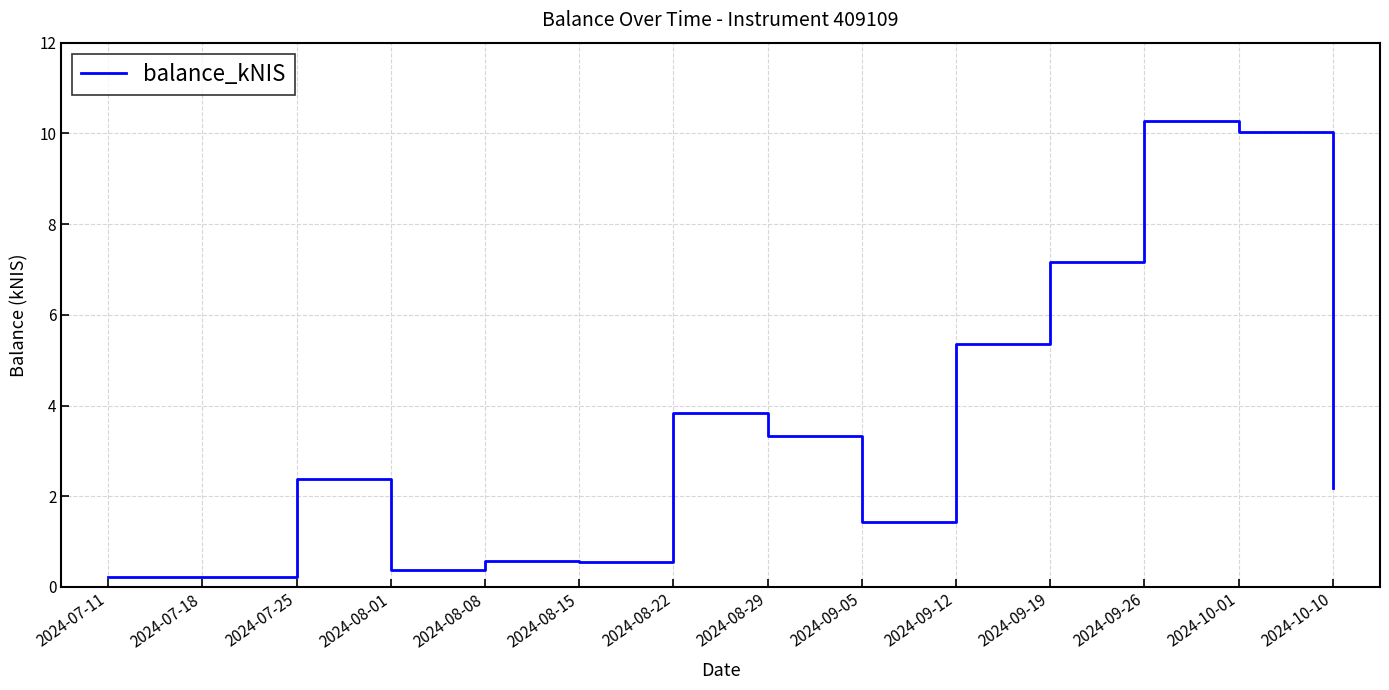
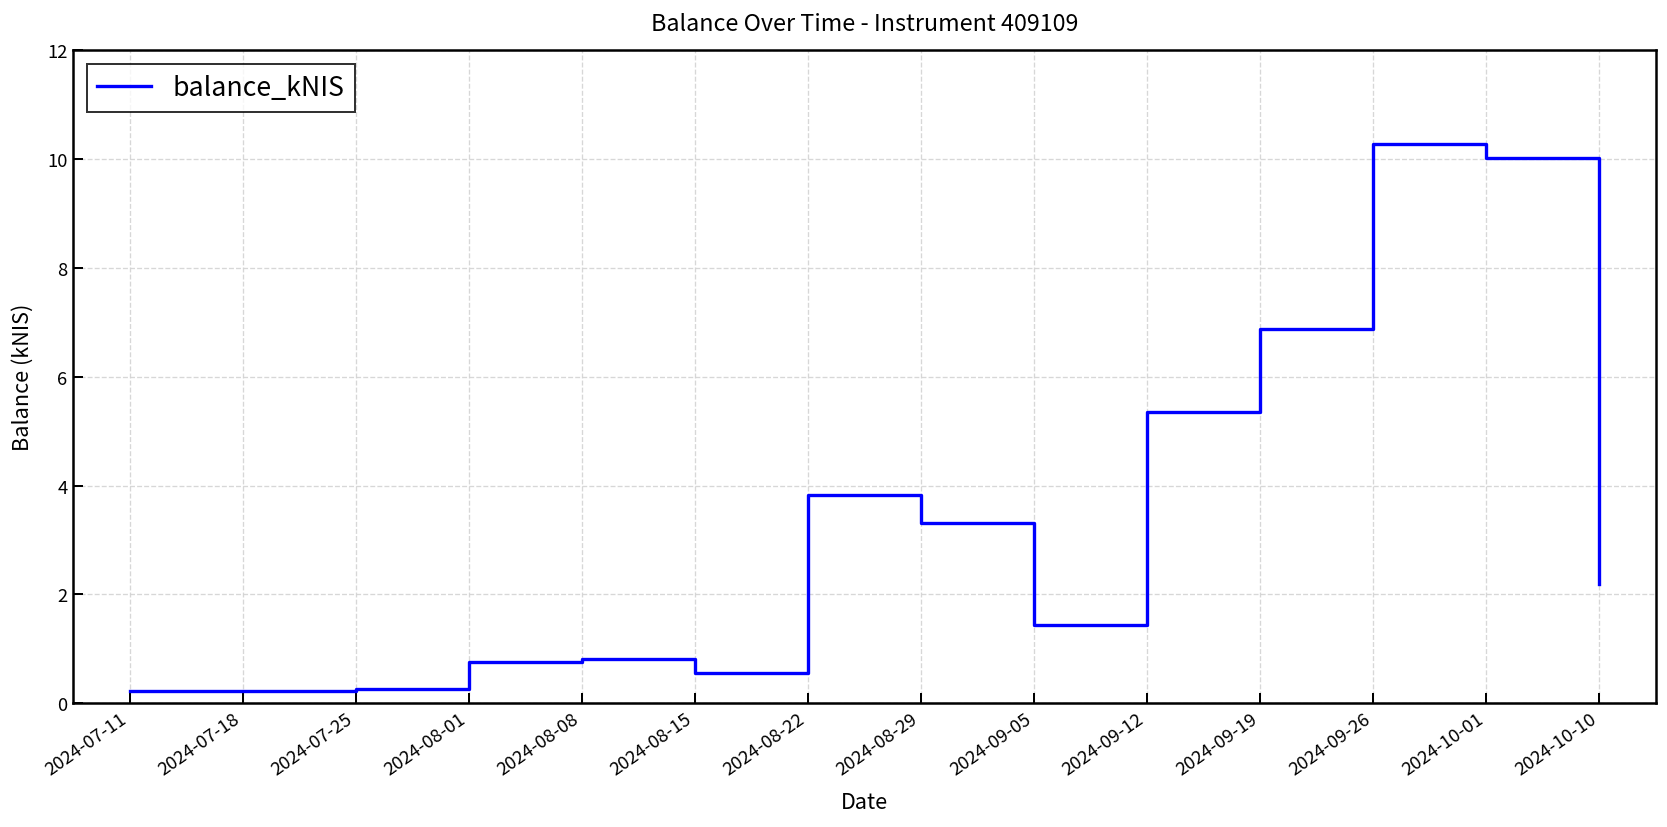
2024-07-25: 2.4 -> 0.3
2024-08-01: 0.4 -> 0.8
2024-08-08: 0.6 -> 0.8
2024-09-19: 7.2 -> 6.9
